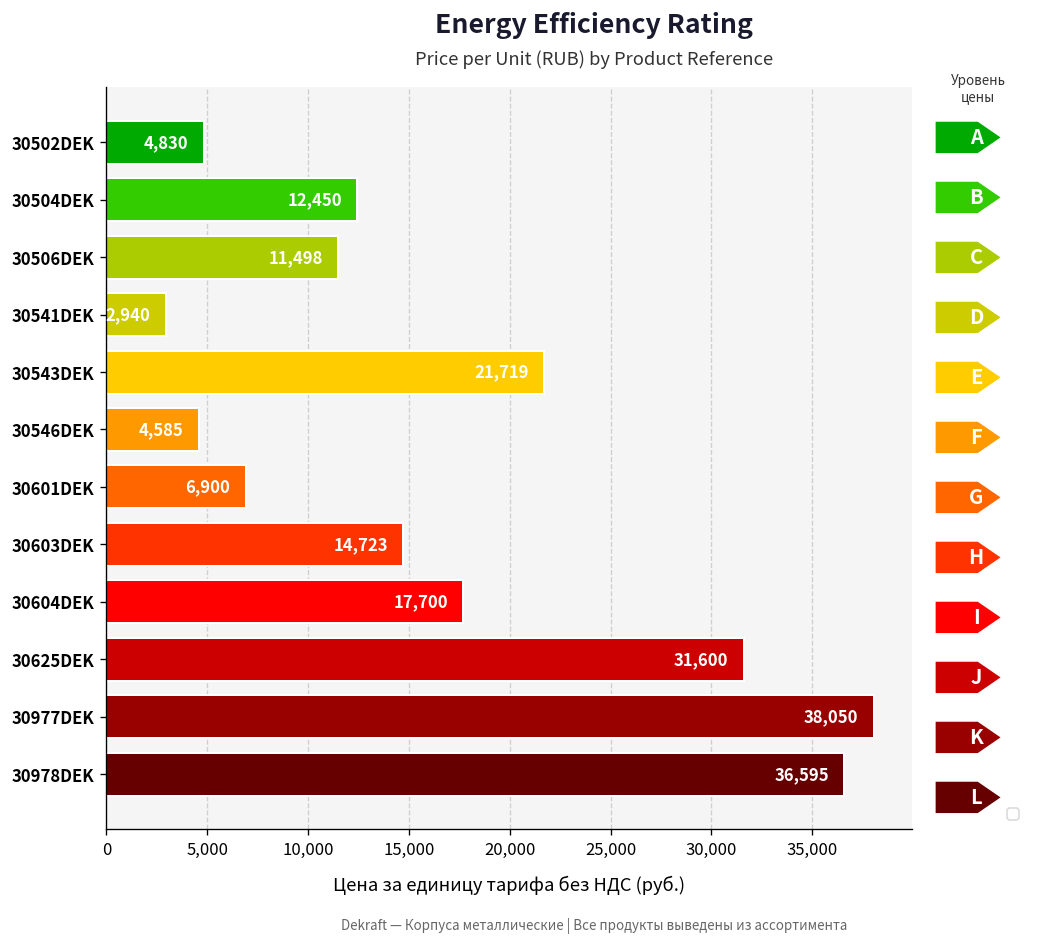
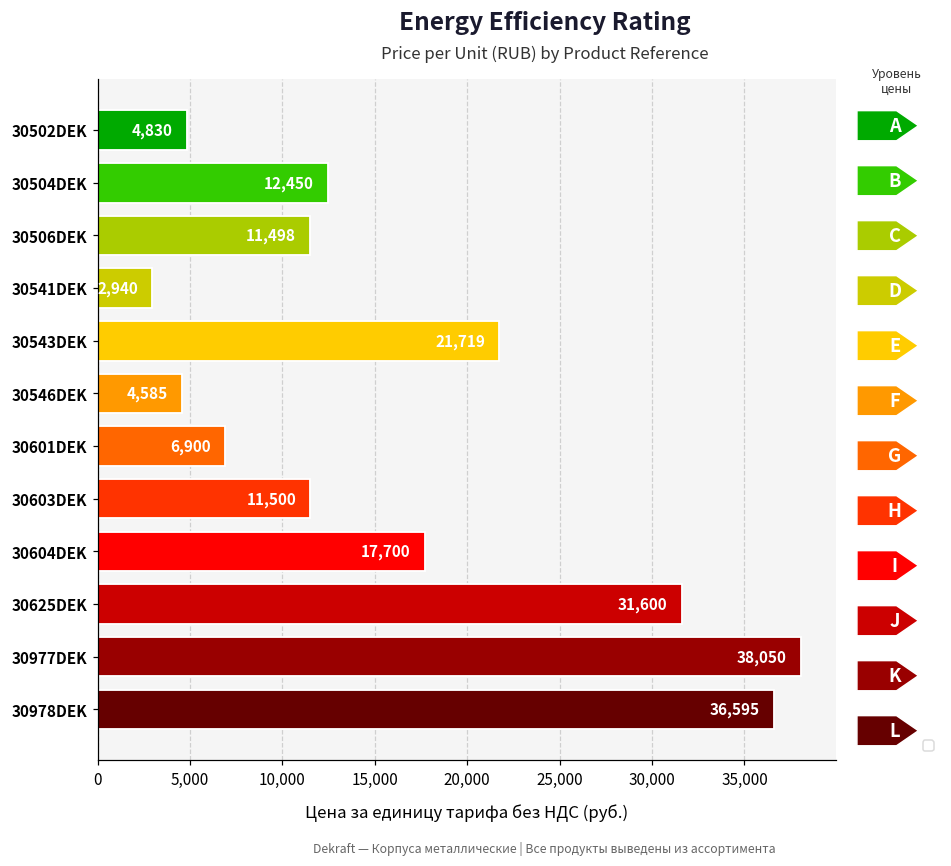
30603DEK: 14,723 -> 11,500
